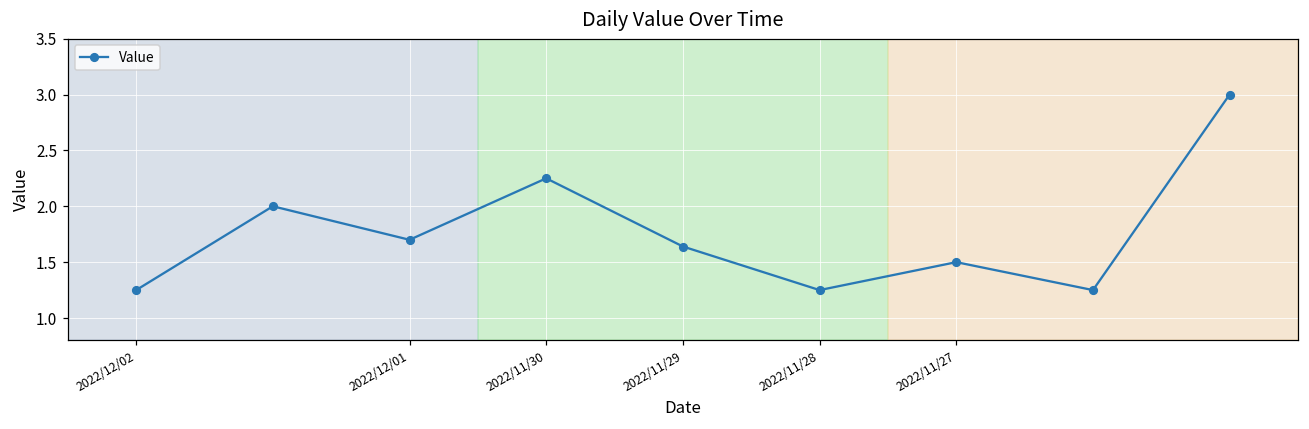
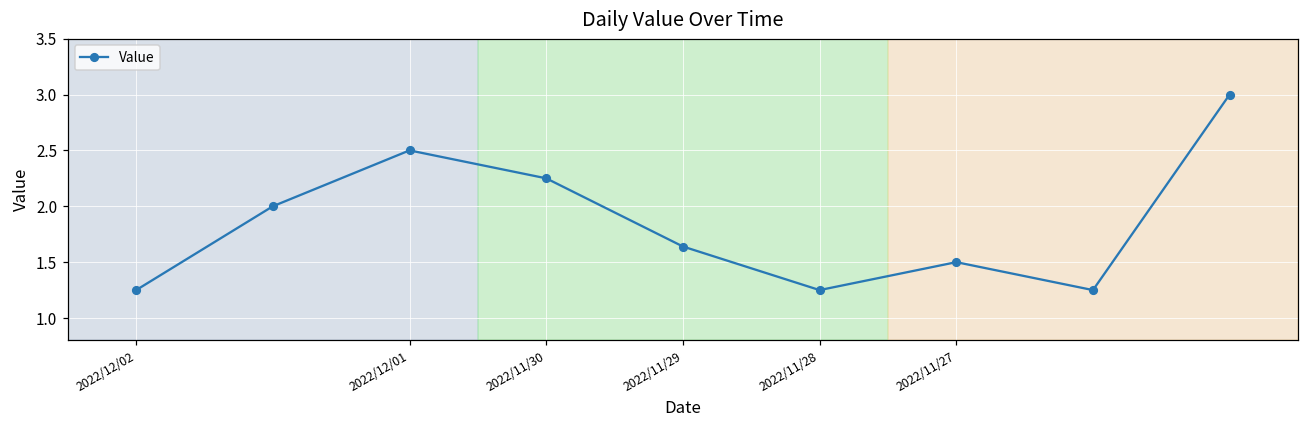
2022/12/01: 1.7 -> 2.5
